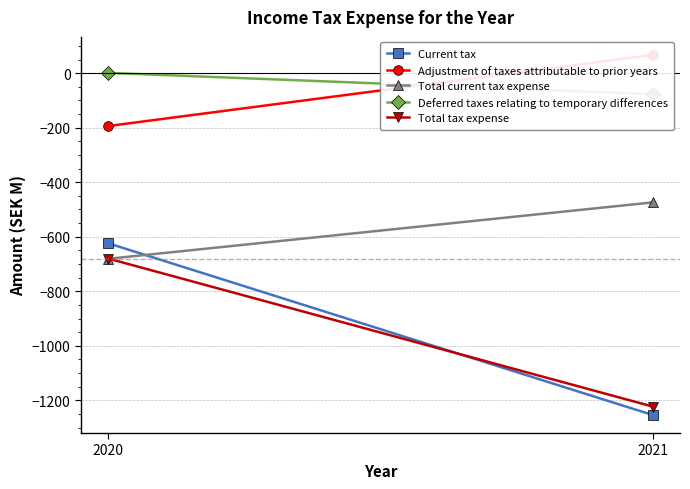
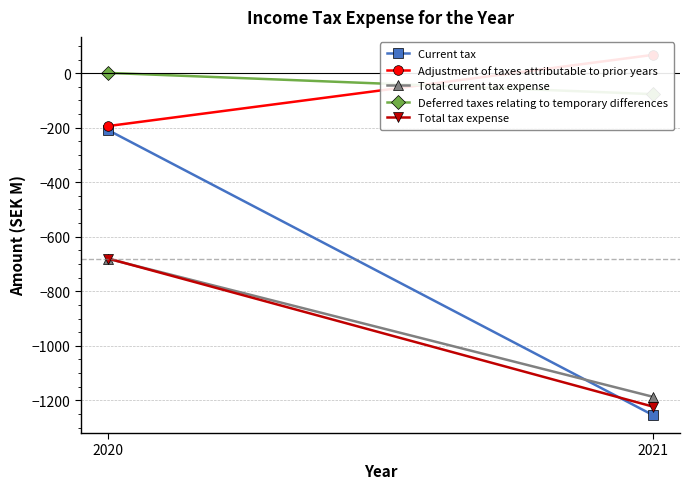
Current tax, 2020: -620 -> -210
Total current tax expense, 2021: -470 -> -1190
